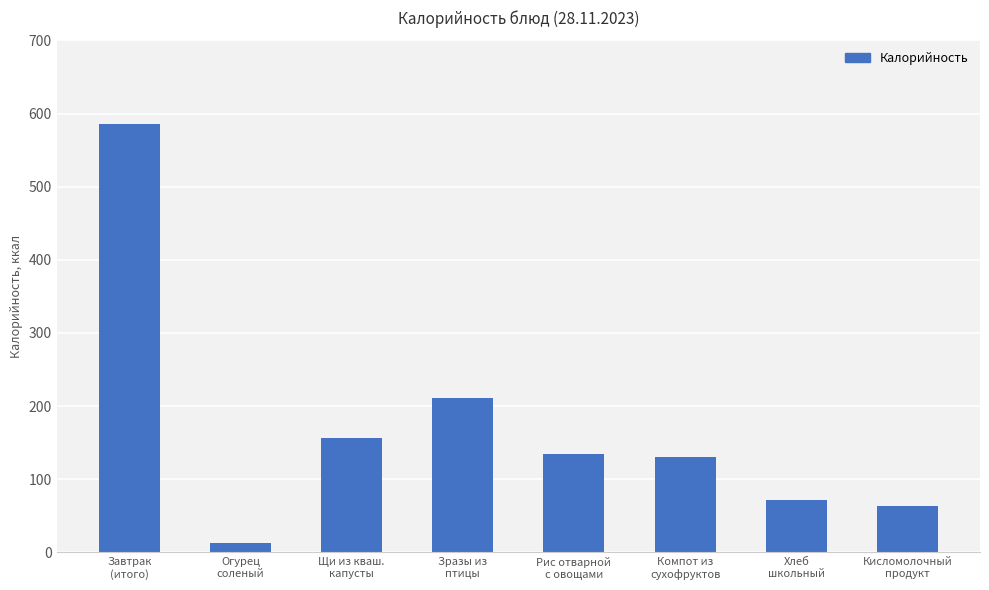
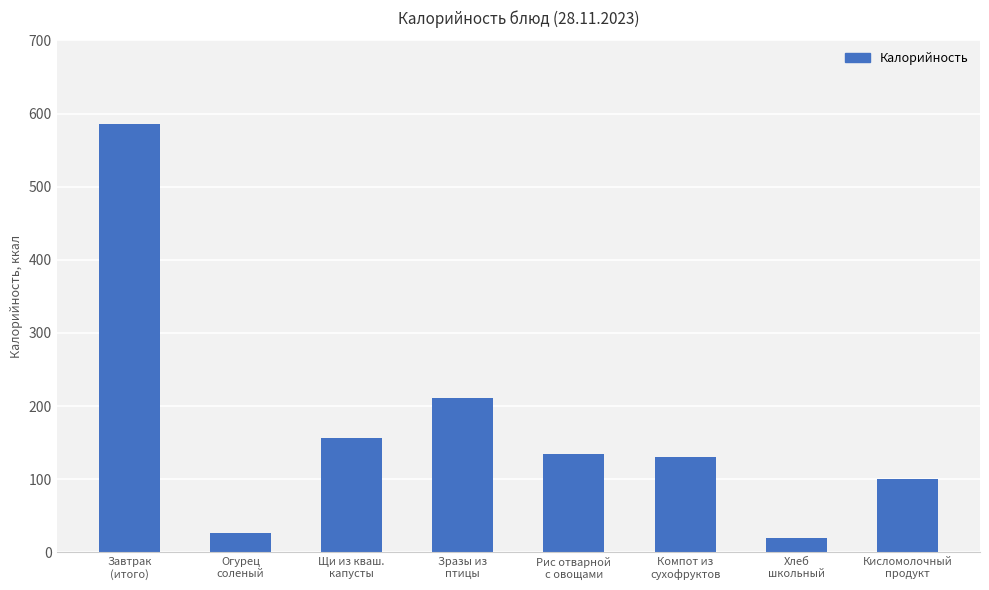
Огурец соленый: 10 -> 30
Хлеб школьный: 70 -> 20
Кисломолочный продукт: 60 -> 100
